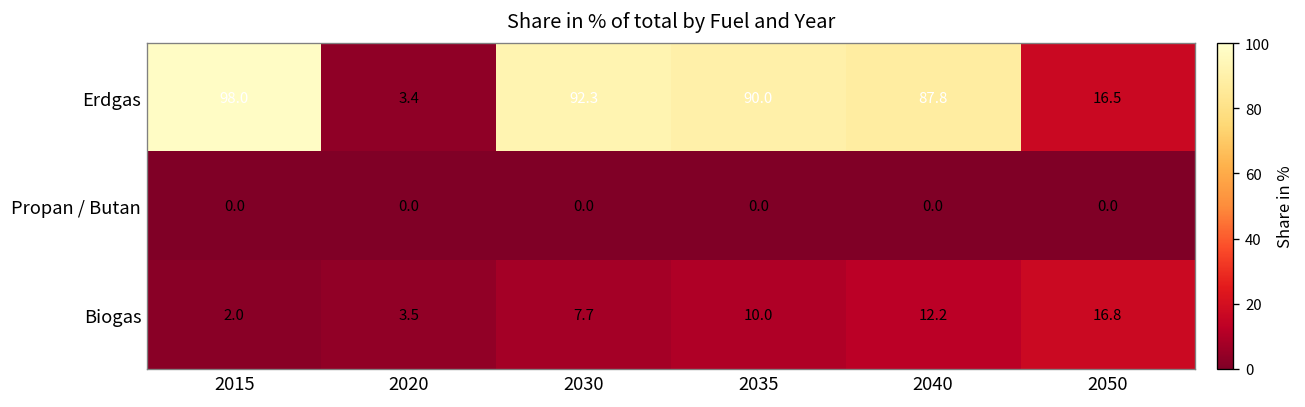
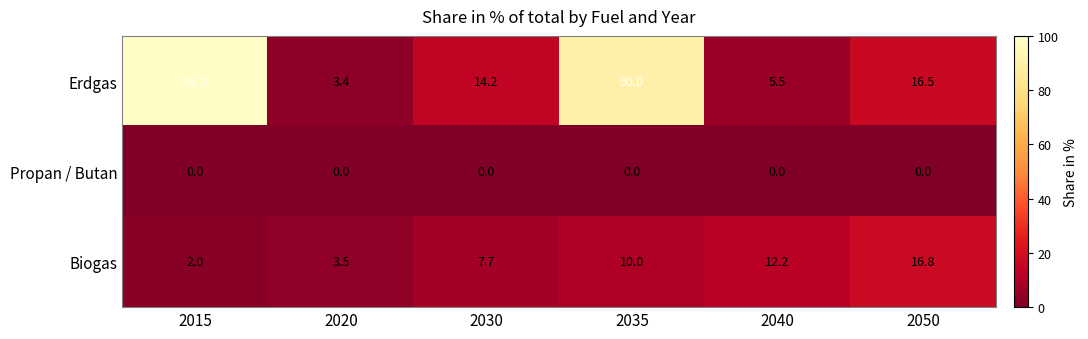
Erdgas, 2030: 92.3 -> 14.2
Erdgas, 2040: 87.8 -> 5.5
